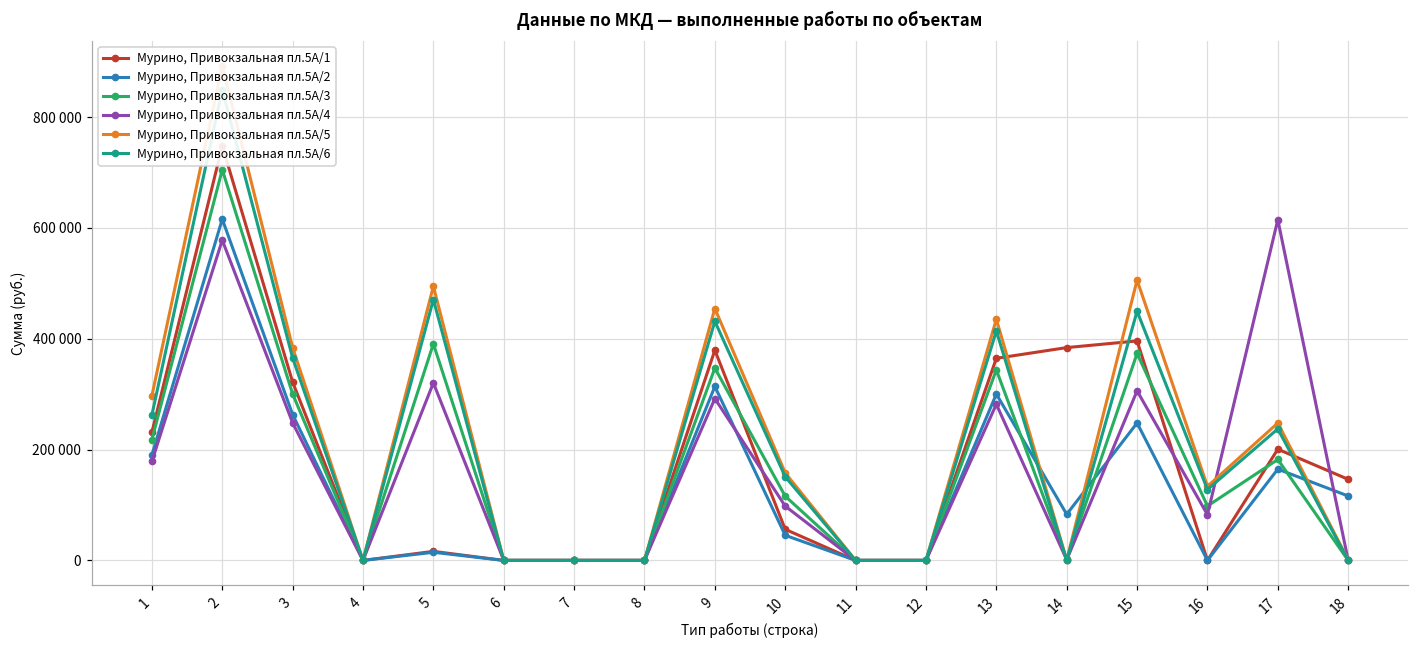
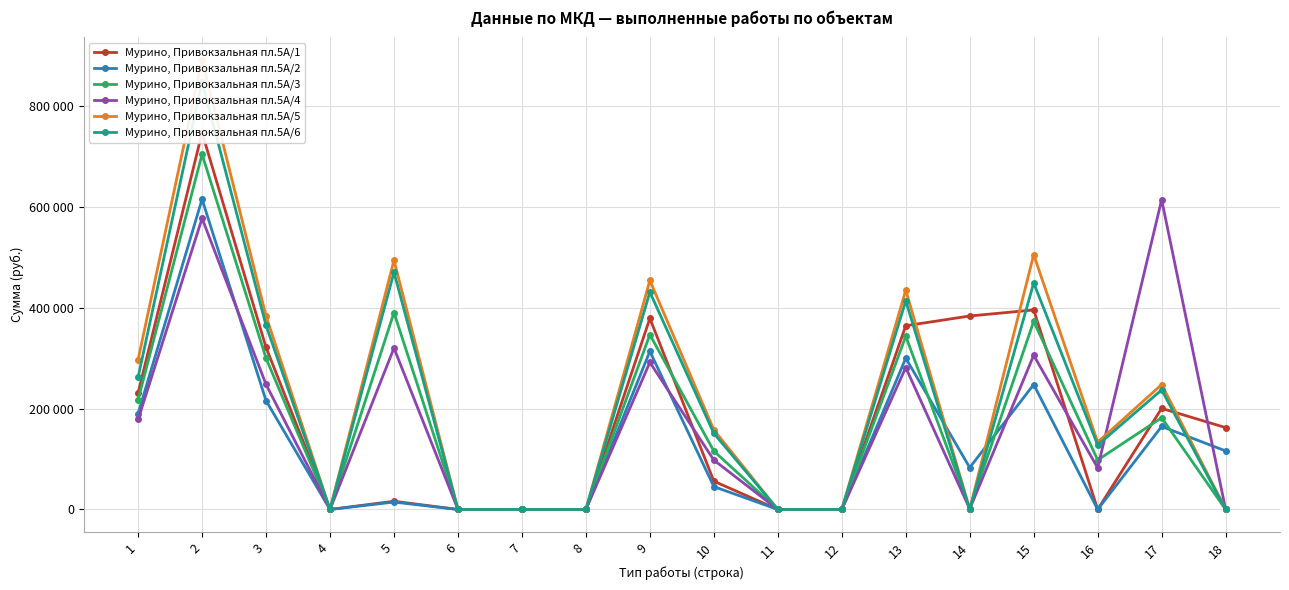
Мурино, Привокзальная пл.5А/2, 3: 260000 -> 220000
Мурино, Привокзальная пл.5А/1, 18: 150000 -> 160000
